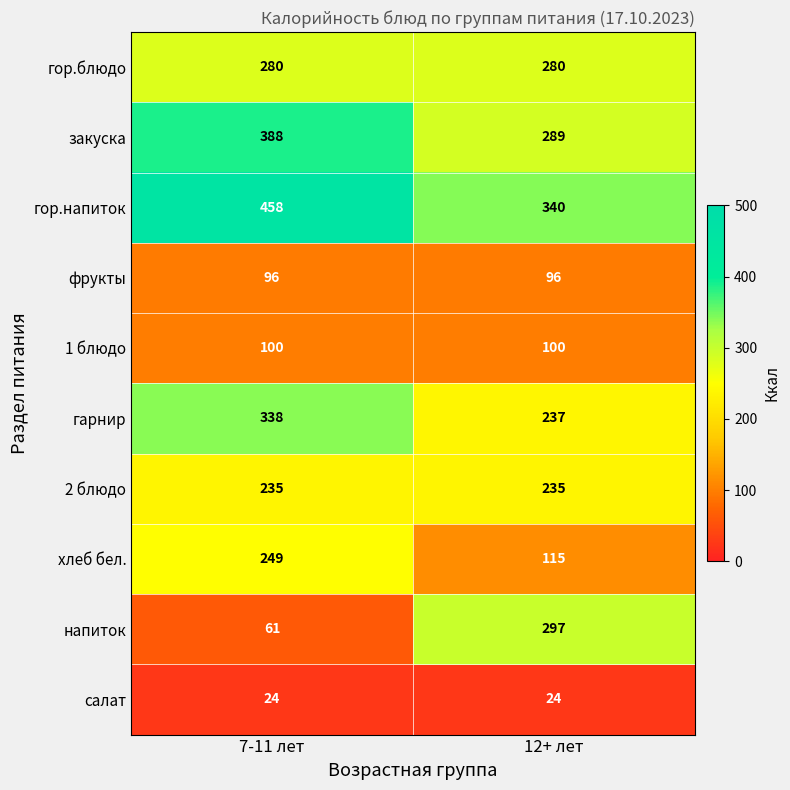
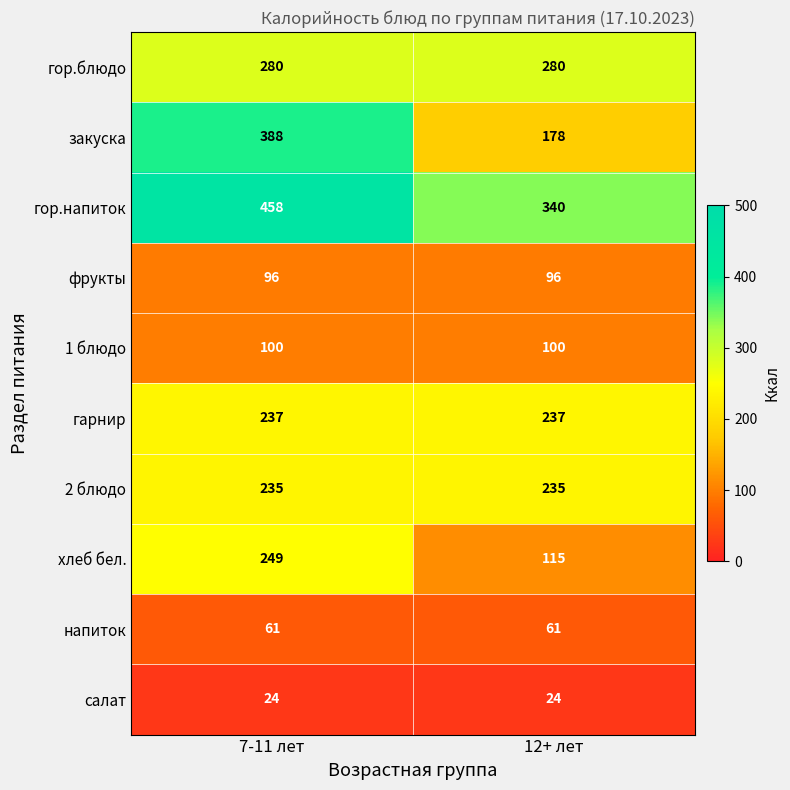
закуска, 12+ лет: 289 -> 178
гарнир, 7-11 лет: 338 -> 237
напиток, 12+ лет: 297 -> 61
